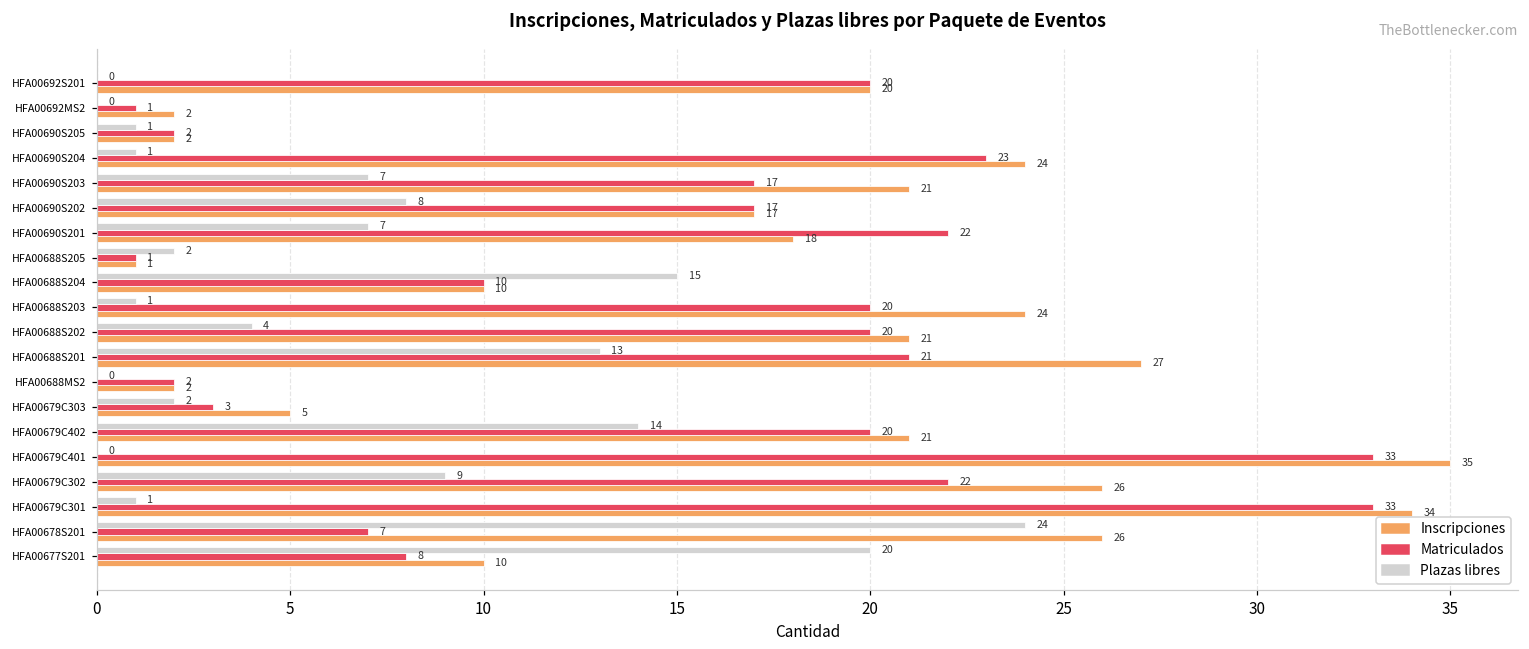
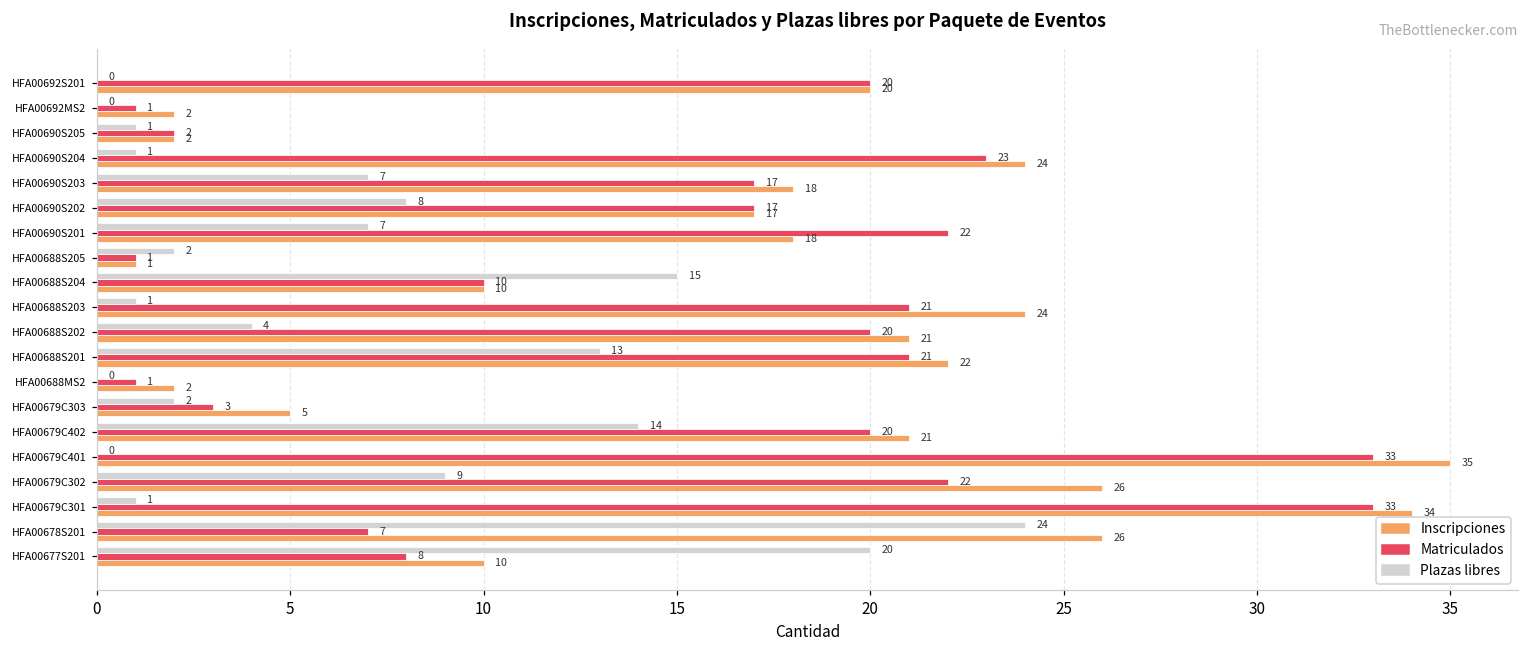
Inscripciones, HFA00690S203: 21 -> 18
Matriculados, HFA00688S203: 20 -> 21
Inscripciones, HFA00688S201: 27 -> 22
Matriculados, HFA00688MS2: 2 -> 1
